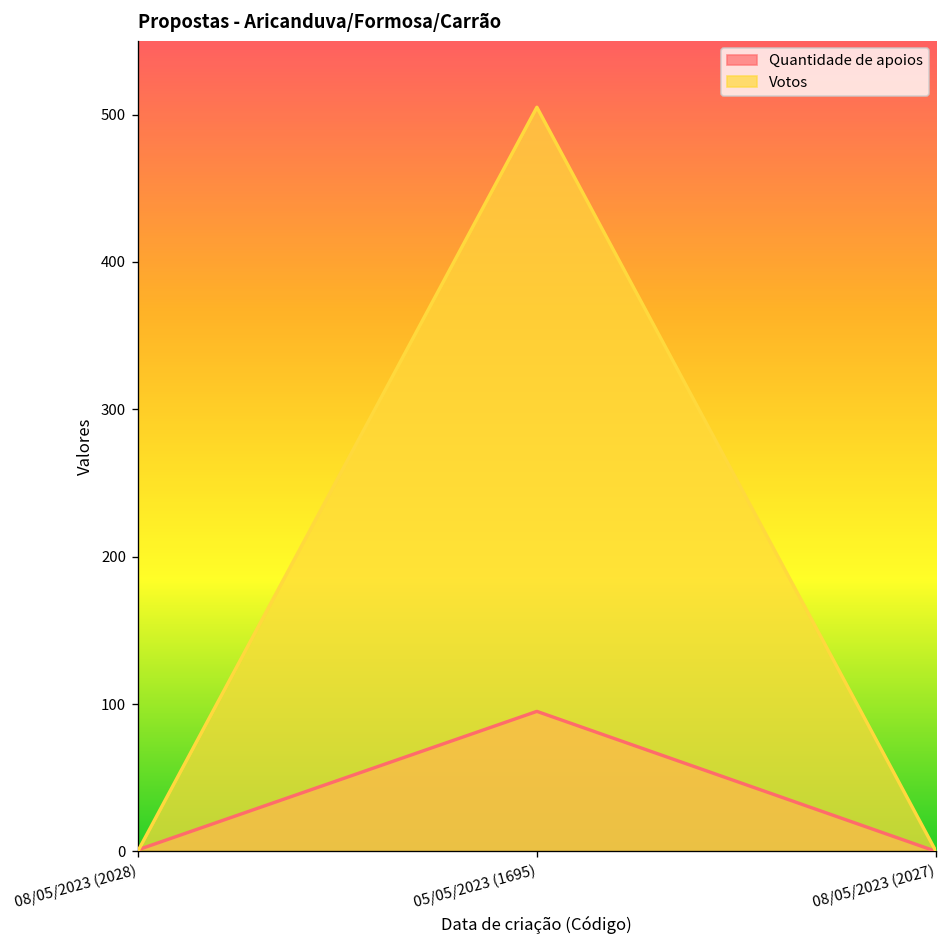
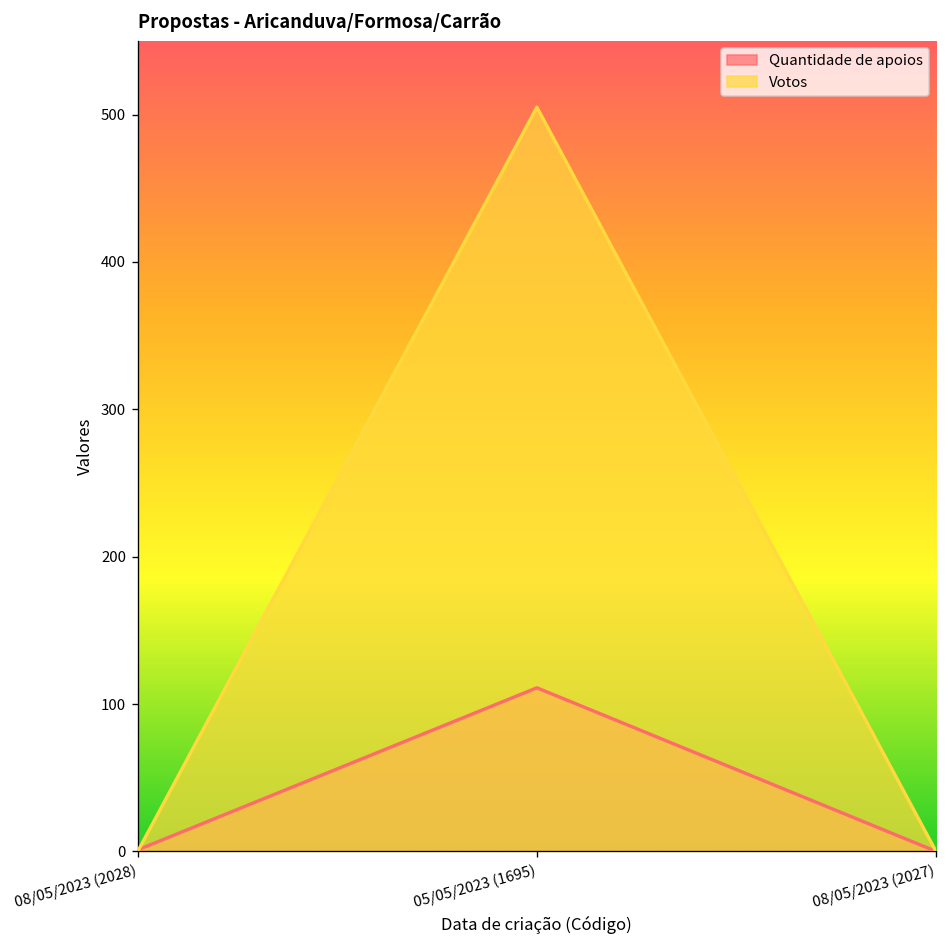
Quantidade de apoios, 05/05/2023 (1695): 95 -> 111
